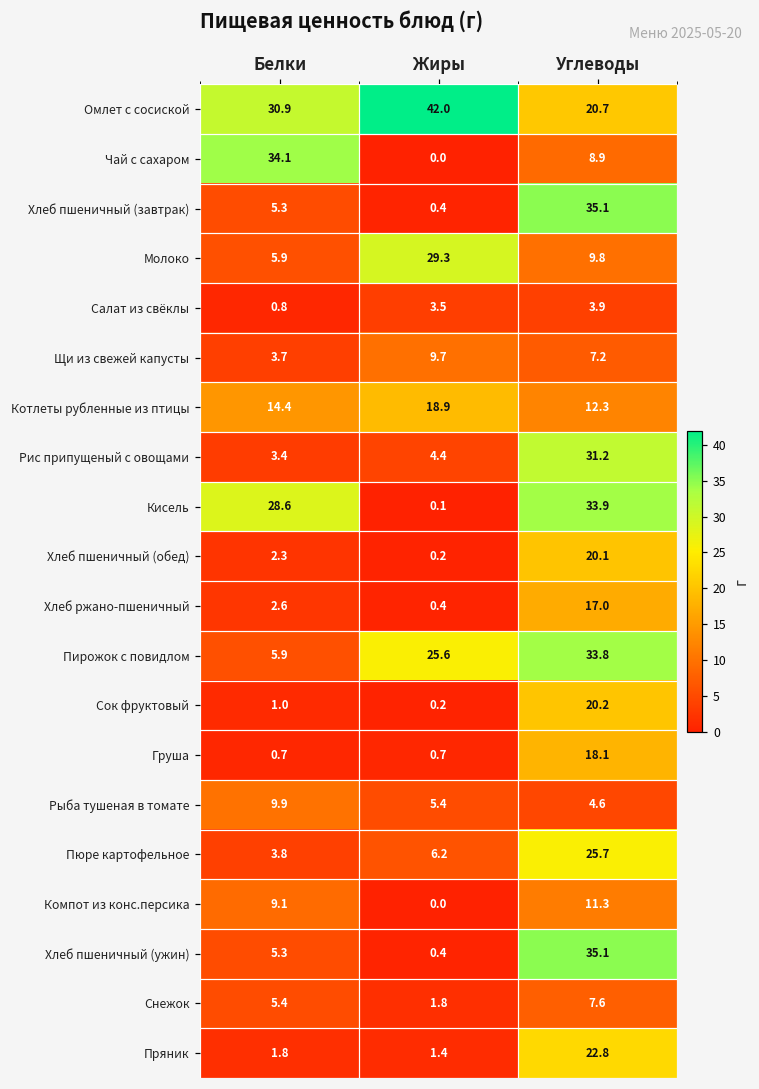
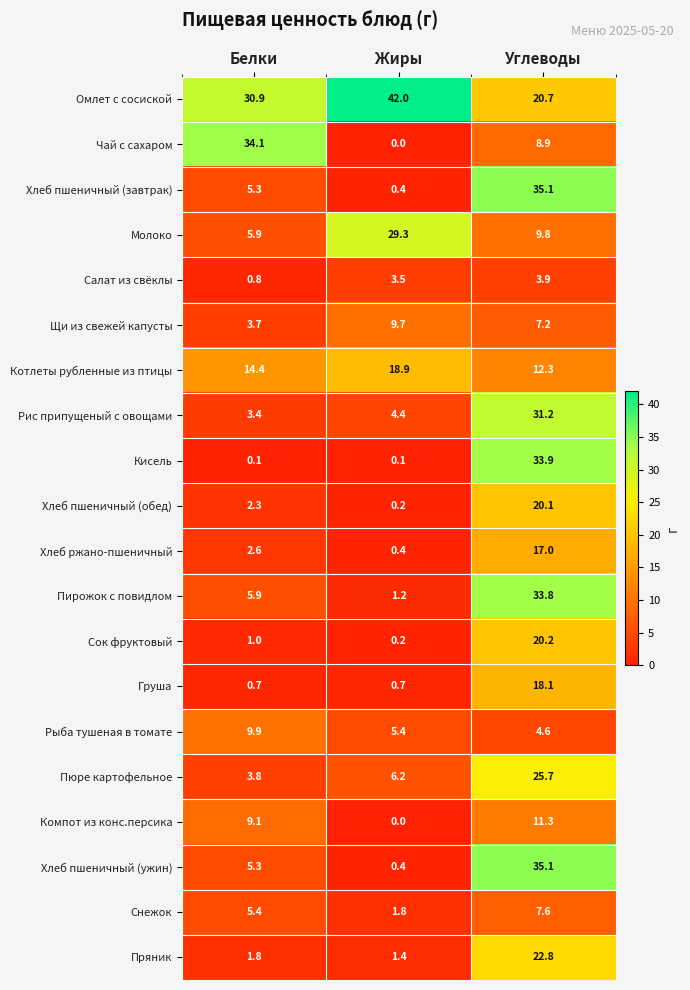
Кисель, Белки: 28.6 -> 0.1
Пирожок с повидлом, Жиры: 25.6 -> 1.2
